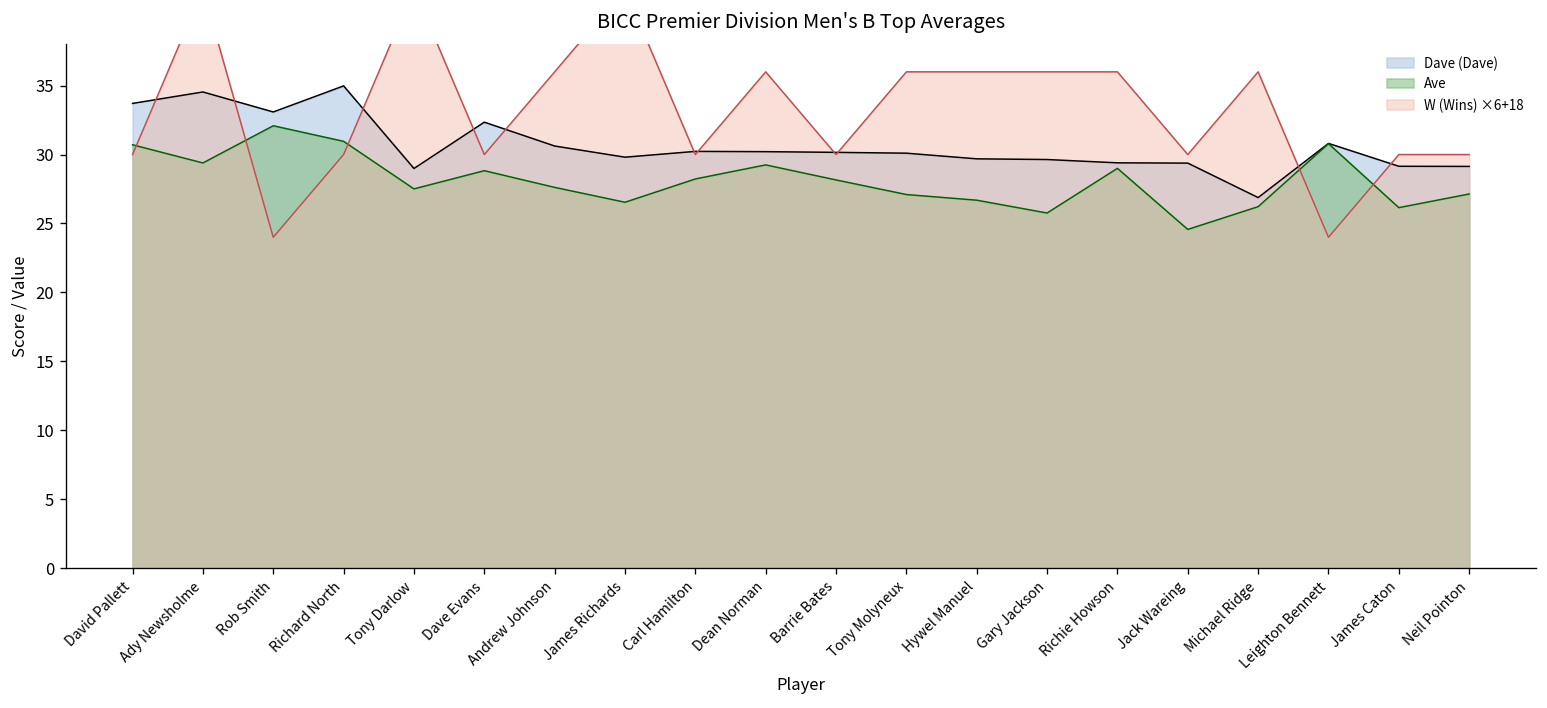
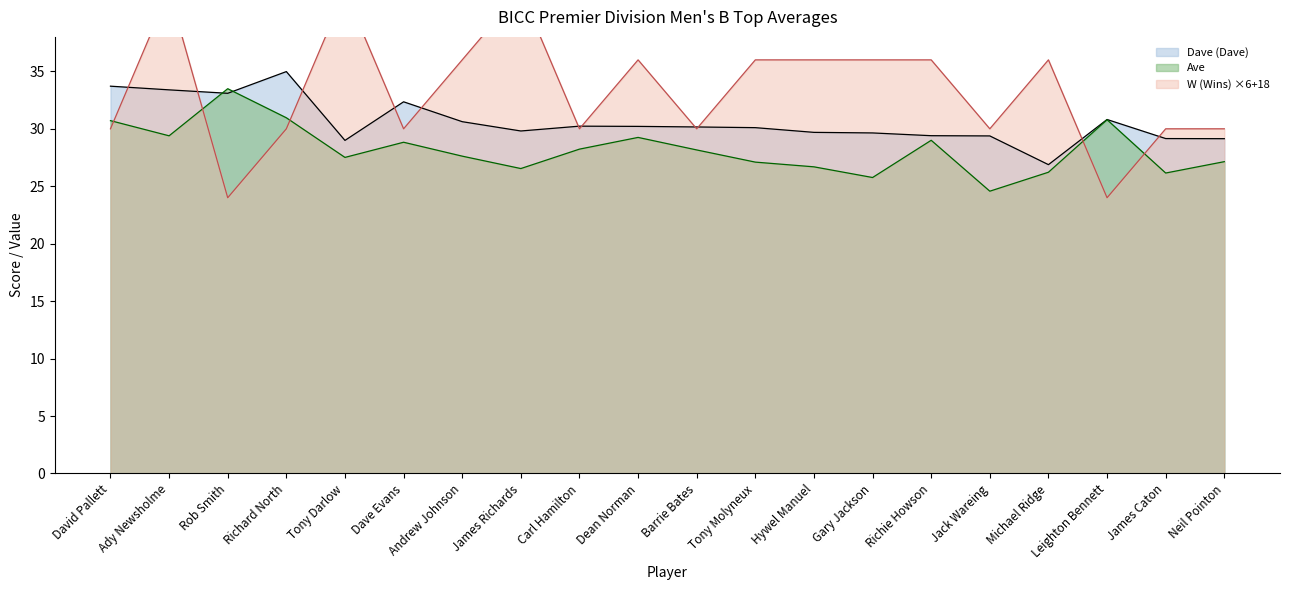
Dave (Dave), Ady Newsholme: 34.5 -> 33.4
Ave, Rob Smith: 32.1 -> 33.5
